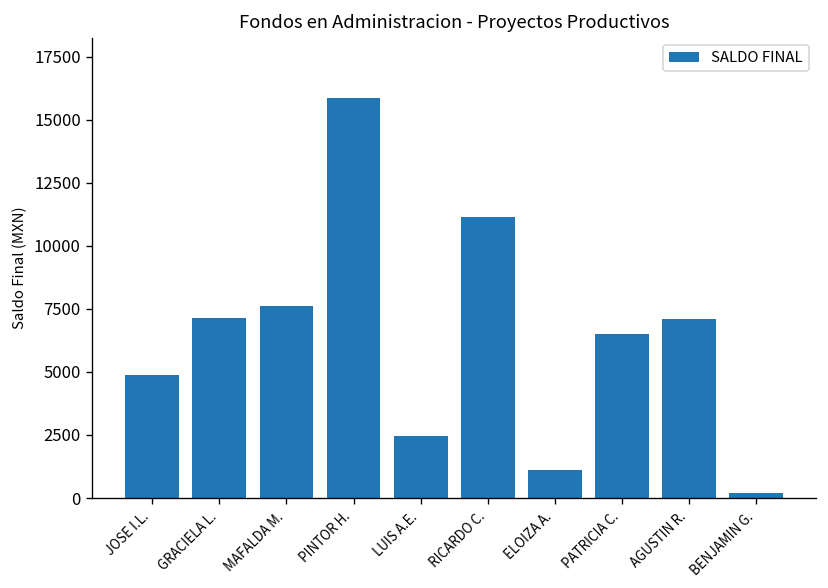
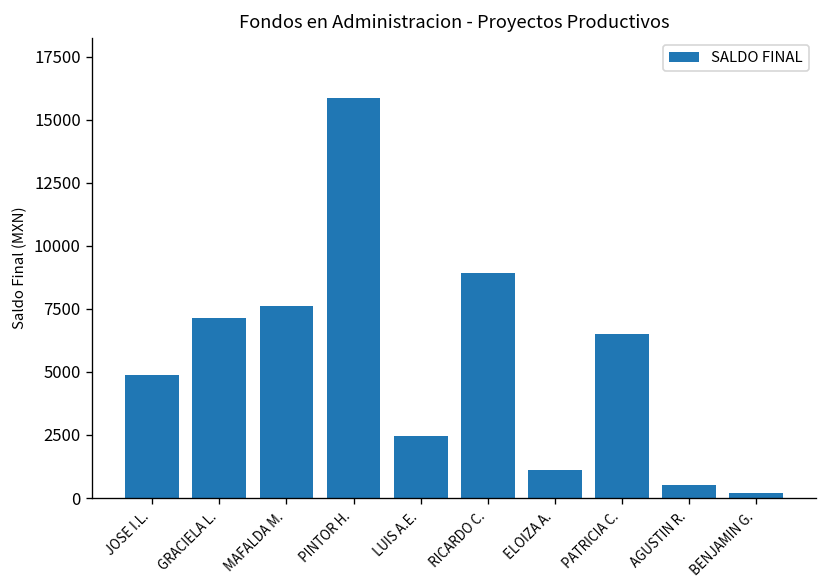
RICARDO C.: 11100 -> 8900
AGUSTIN R.: 7100 -> 500
